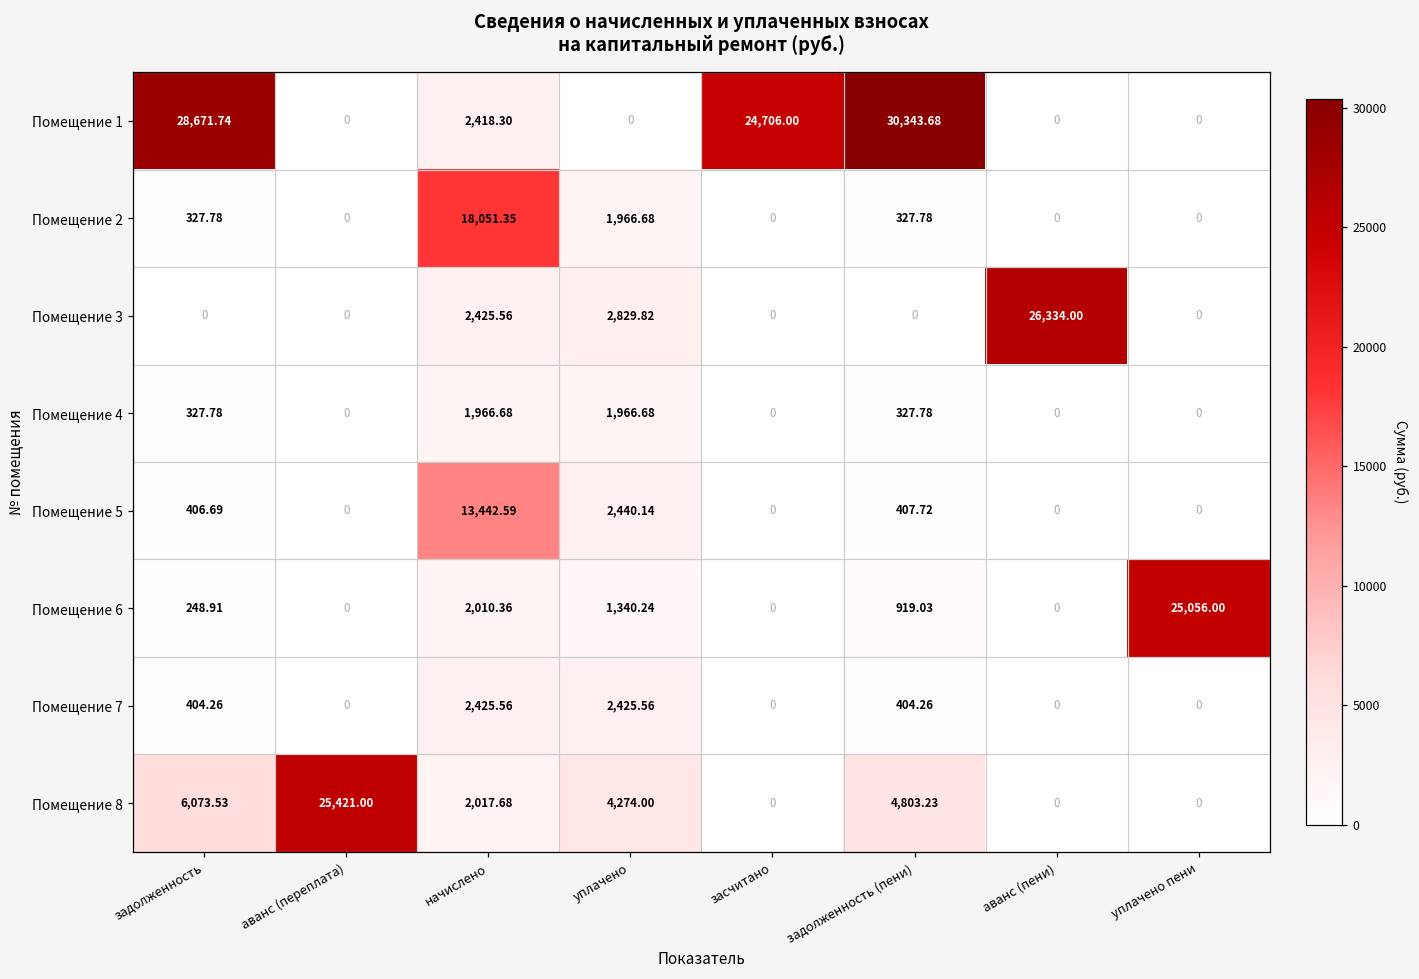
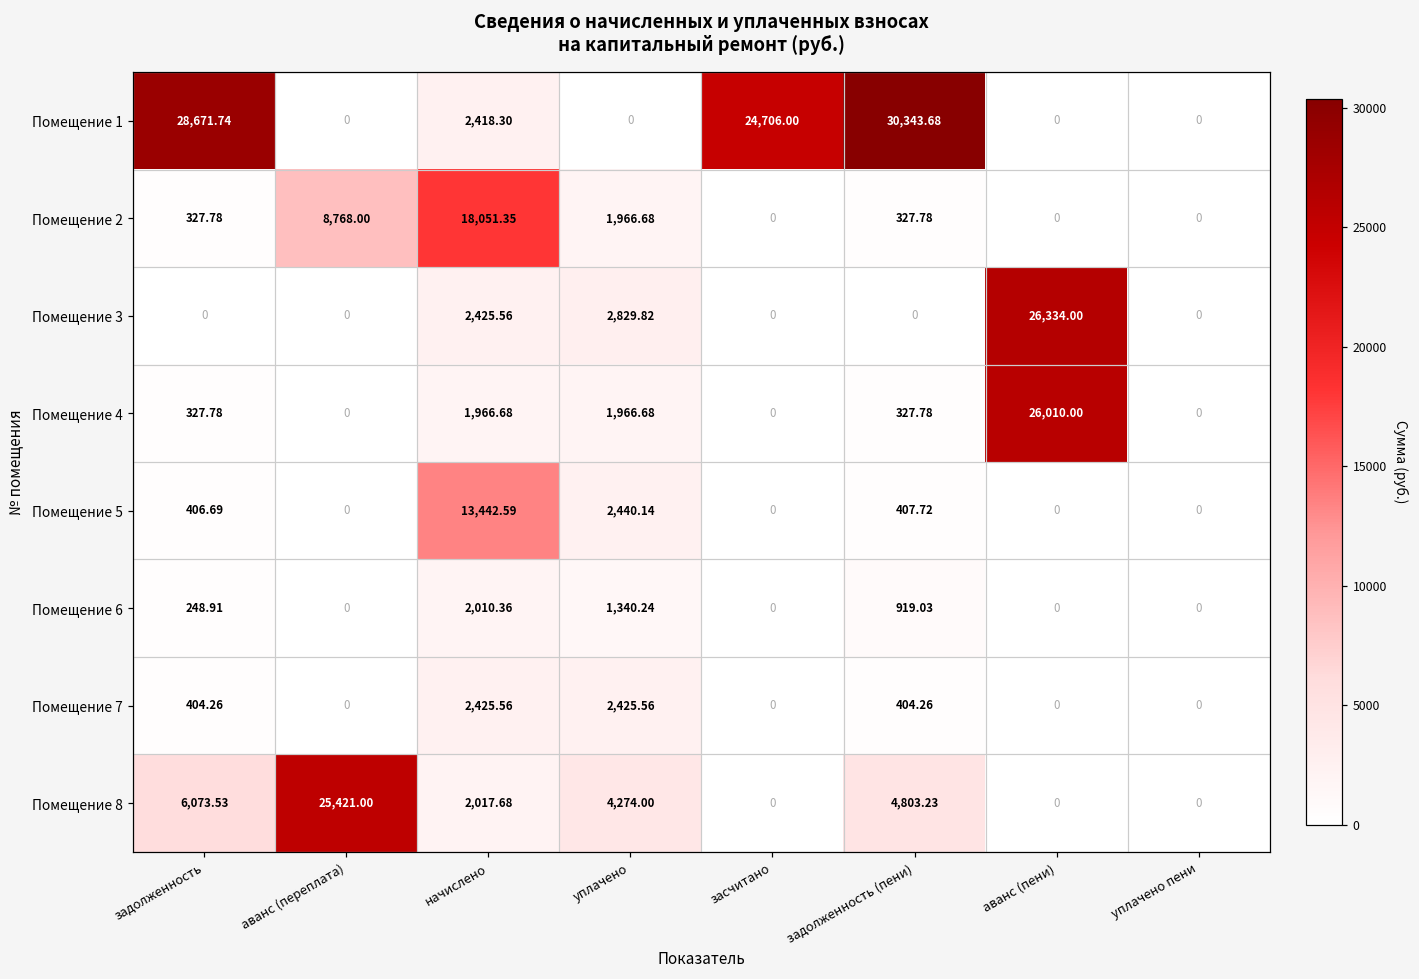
Помещение 2, аванс (переплата): 0 -> 8,768.00
Помещение 4, аванс (пени): 0 -> 26,010.00
Помещение 6, уплачено пени: 25,056.00 -> 0
